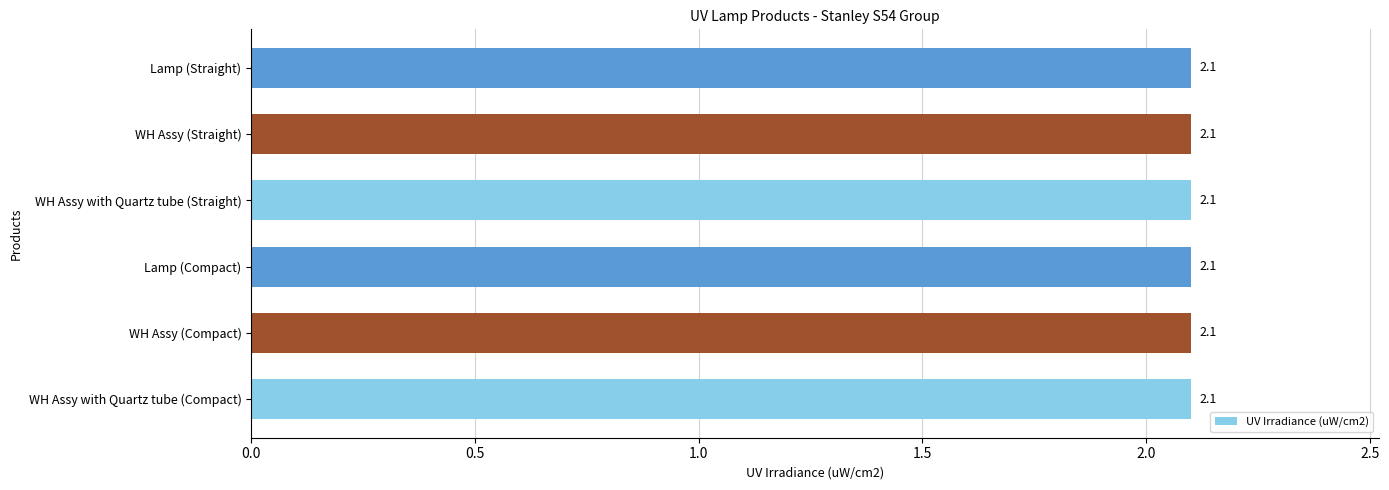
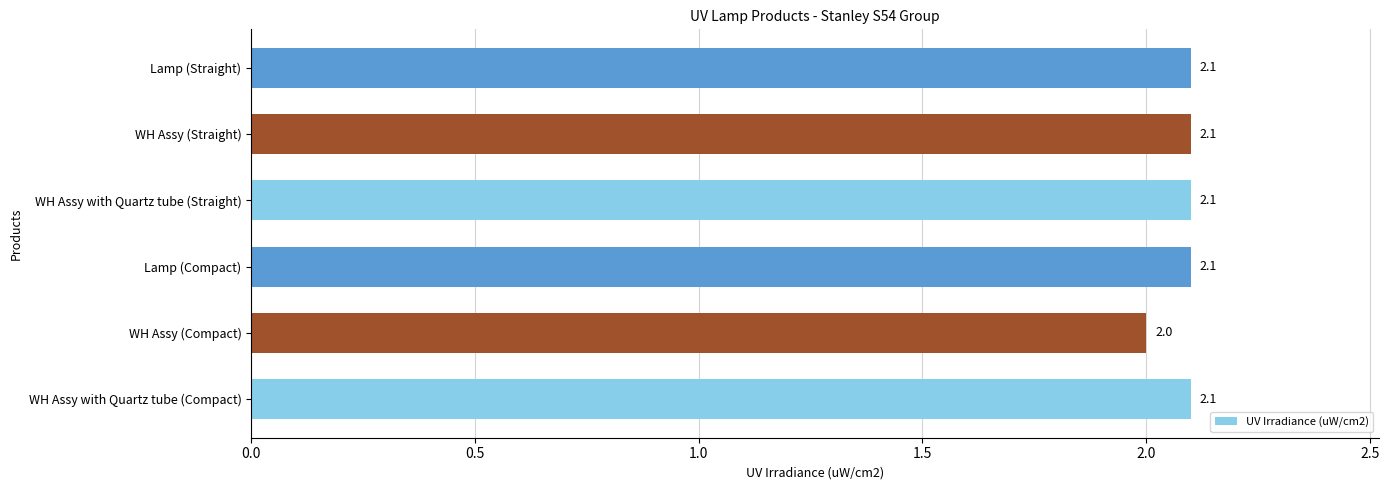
WH Assy (Compact): 2.1 -> 2.0
